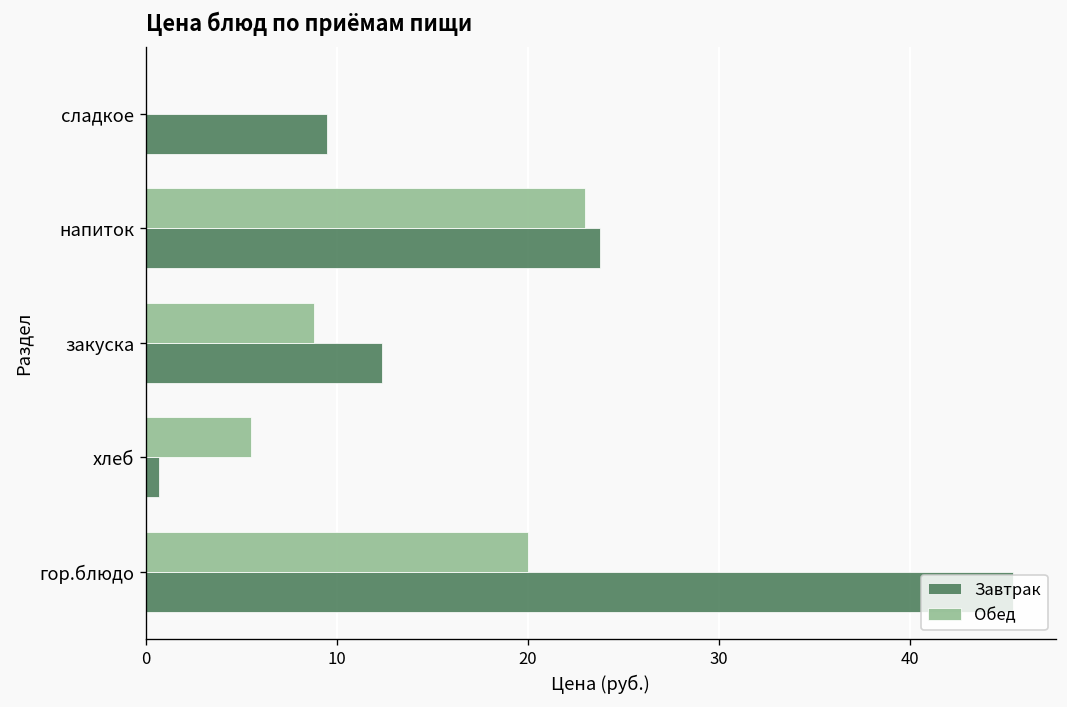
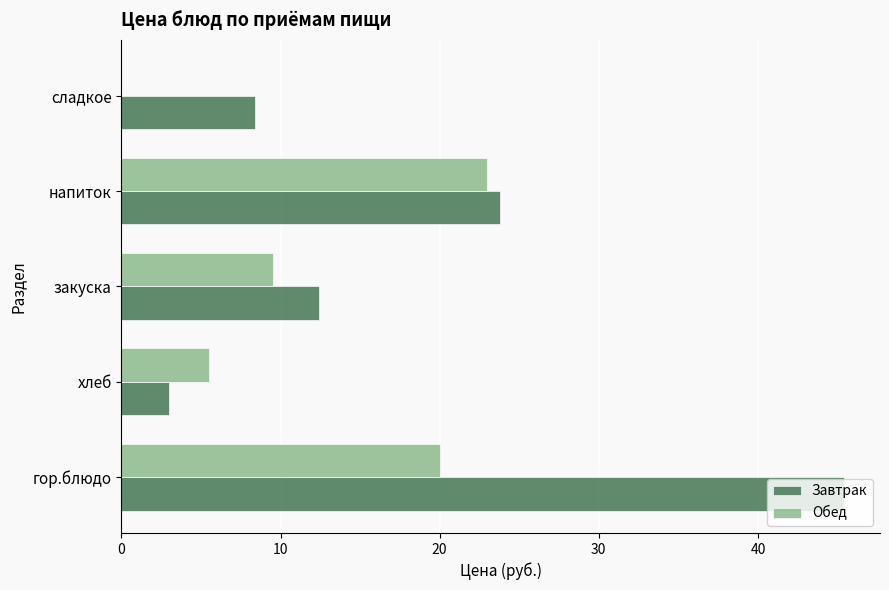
Завтрак, сладкое: 9.5 -> 8.4
Обед, закуска: 8.8 -> 9.5
Завтрак, хлеб: 0.7 -> 3.0
